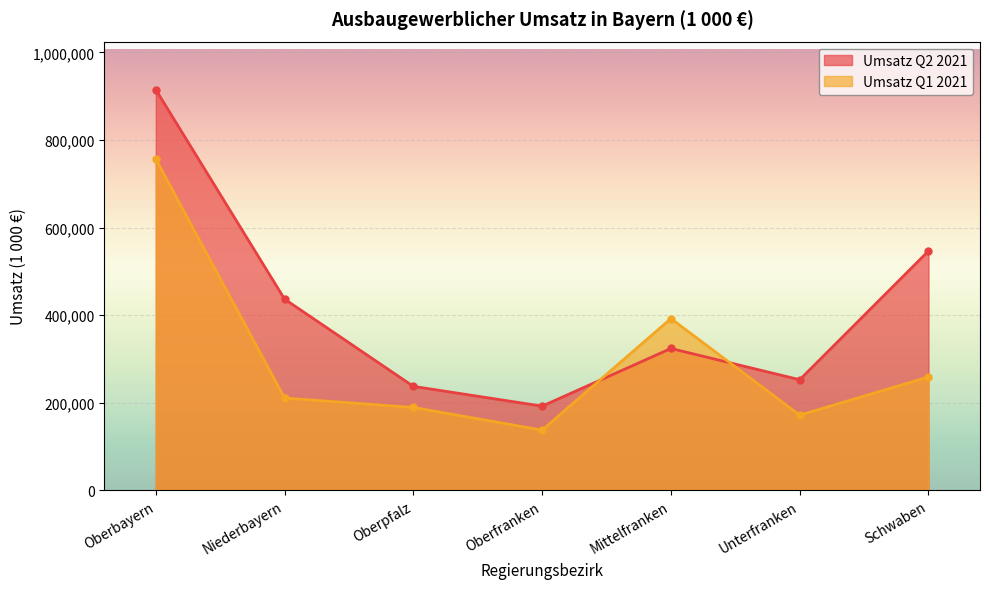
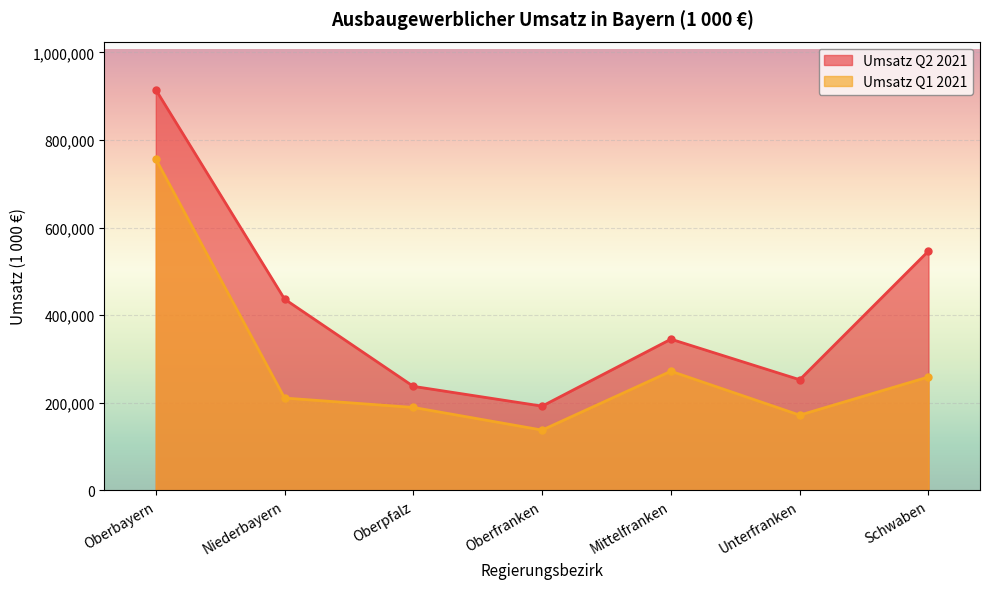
Umsatz Q2 2021, Mittelfranken: 320,000 -> 340,000
Umsatz Q1 2021, Mittelfranken: 390,000 -> 270,000
